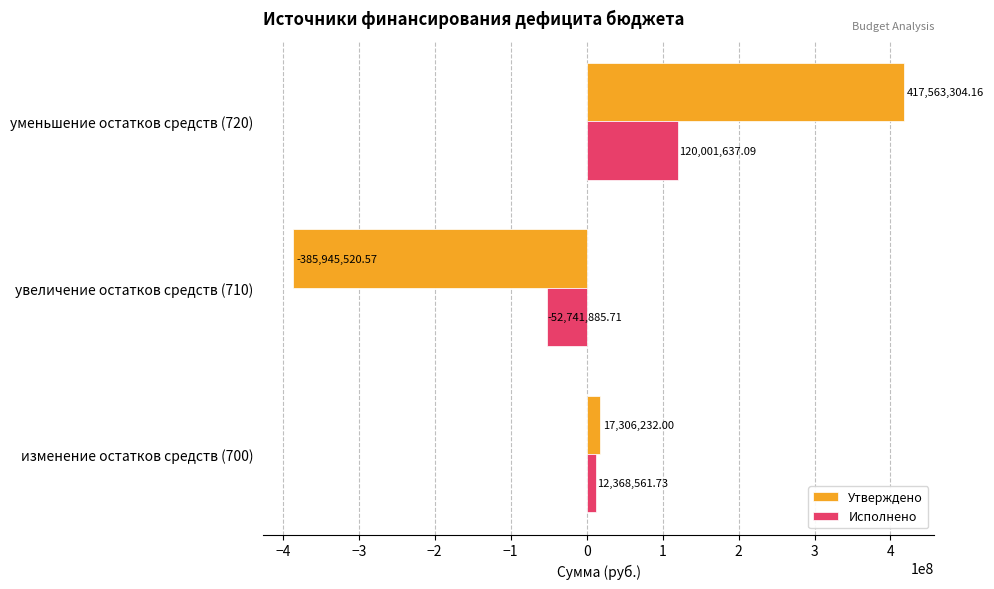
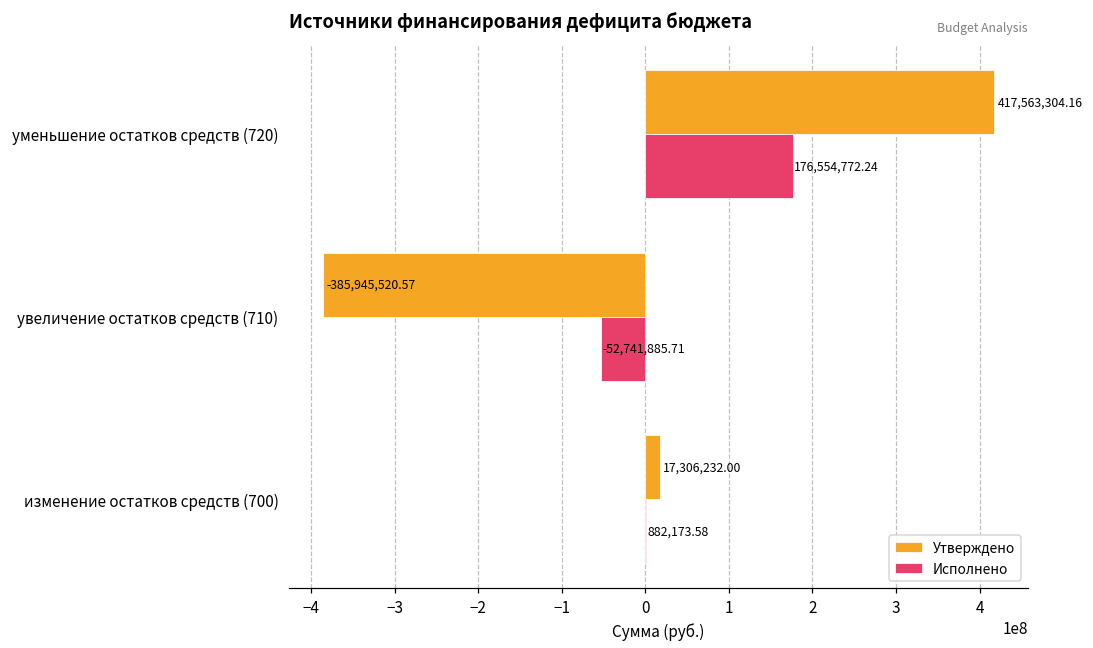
Исполнено, уменьшение остатков средств (720): 120,001,637.09 -> 176,554,772.24
Исполнено, изменение остатков средств (700): 12,368,561.73 -> 882,173.58
